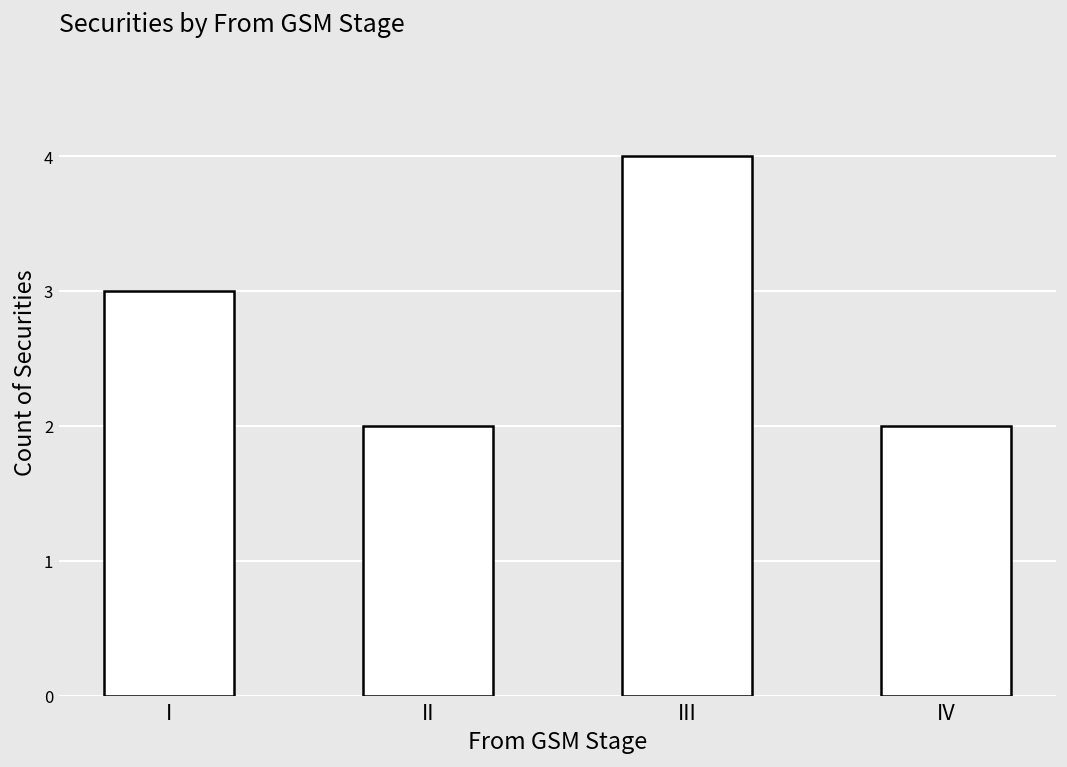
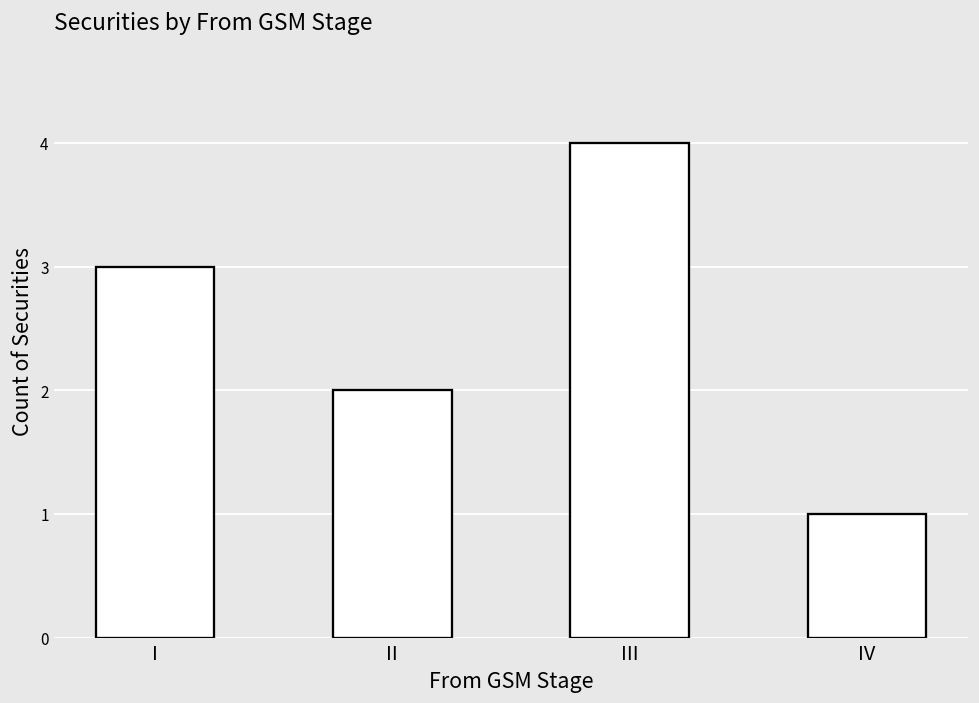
IV: 2 -> 1
